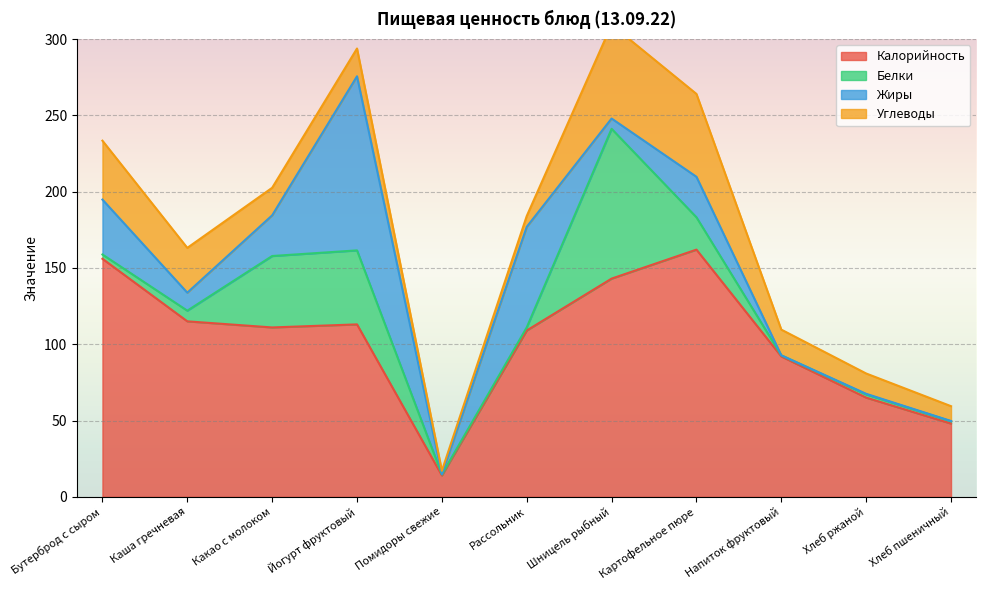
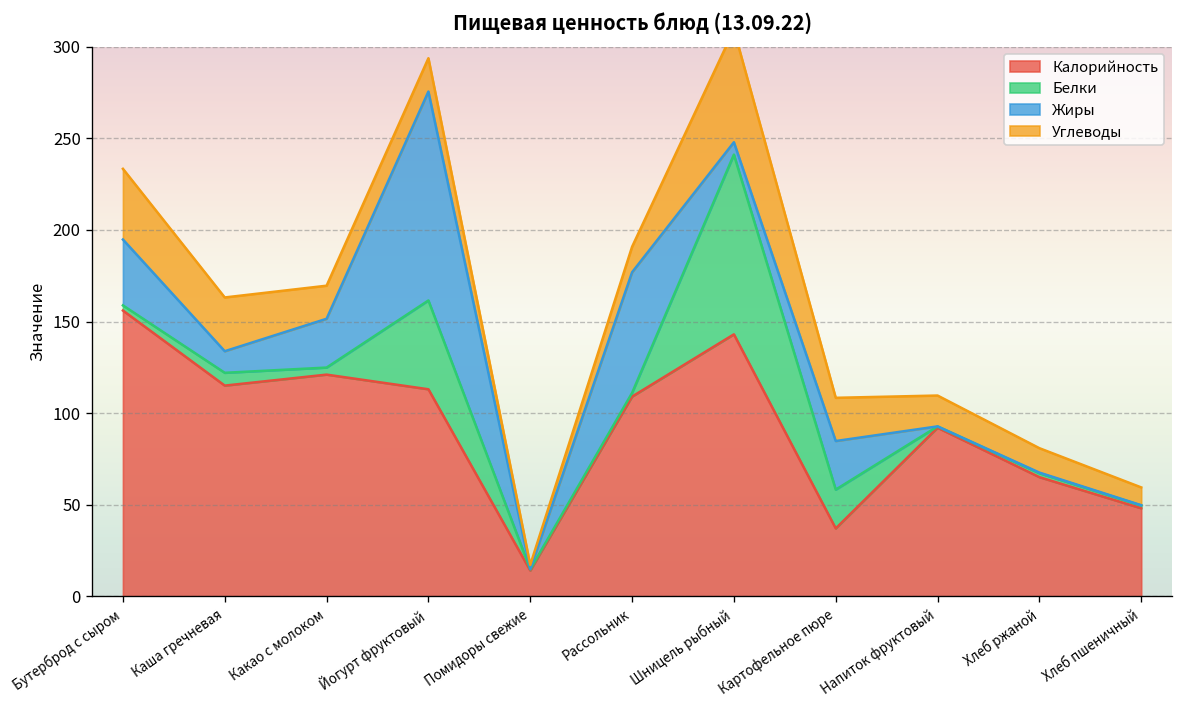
Калорийность, Какао с молоком: 111 -> 121
Белки, Какао с молоком: 47 -> 4
Углеводы, Рассольник: 7 -> 14
Калорийность, Картофельное пюре: 162 -> 37
Углеводы, Картофельное пюре: 54 -> 24
